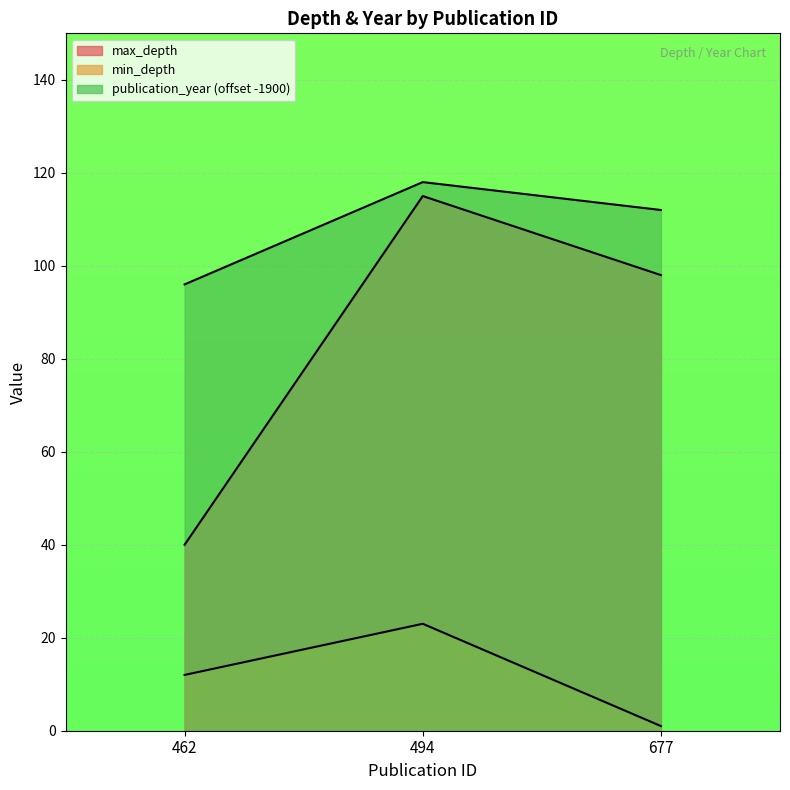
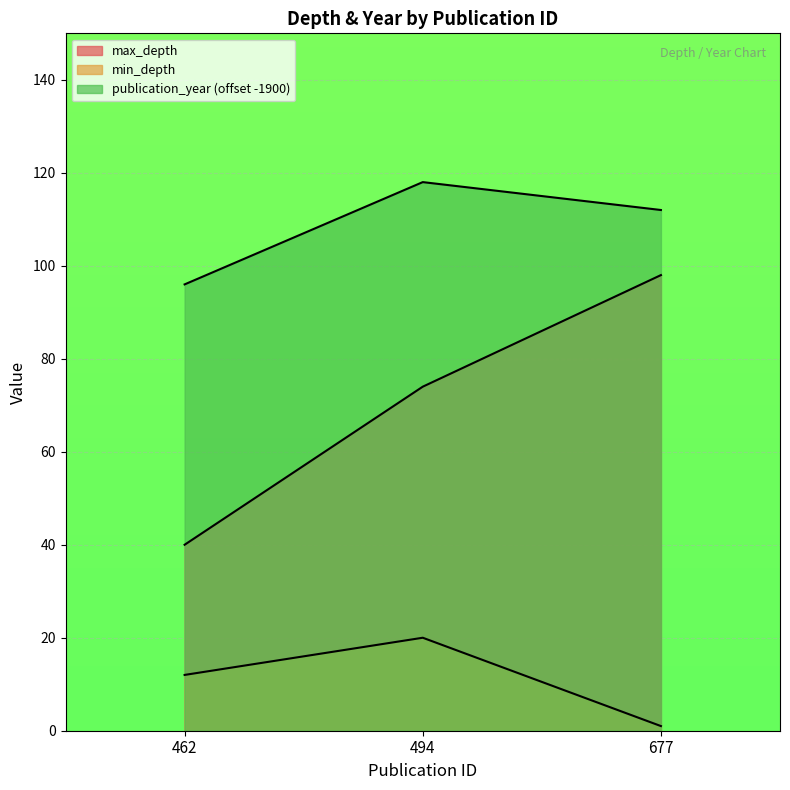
max_depth, 494: 115 -> 74
min_depth, 494: 23 -> 20
